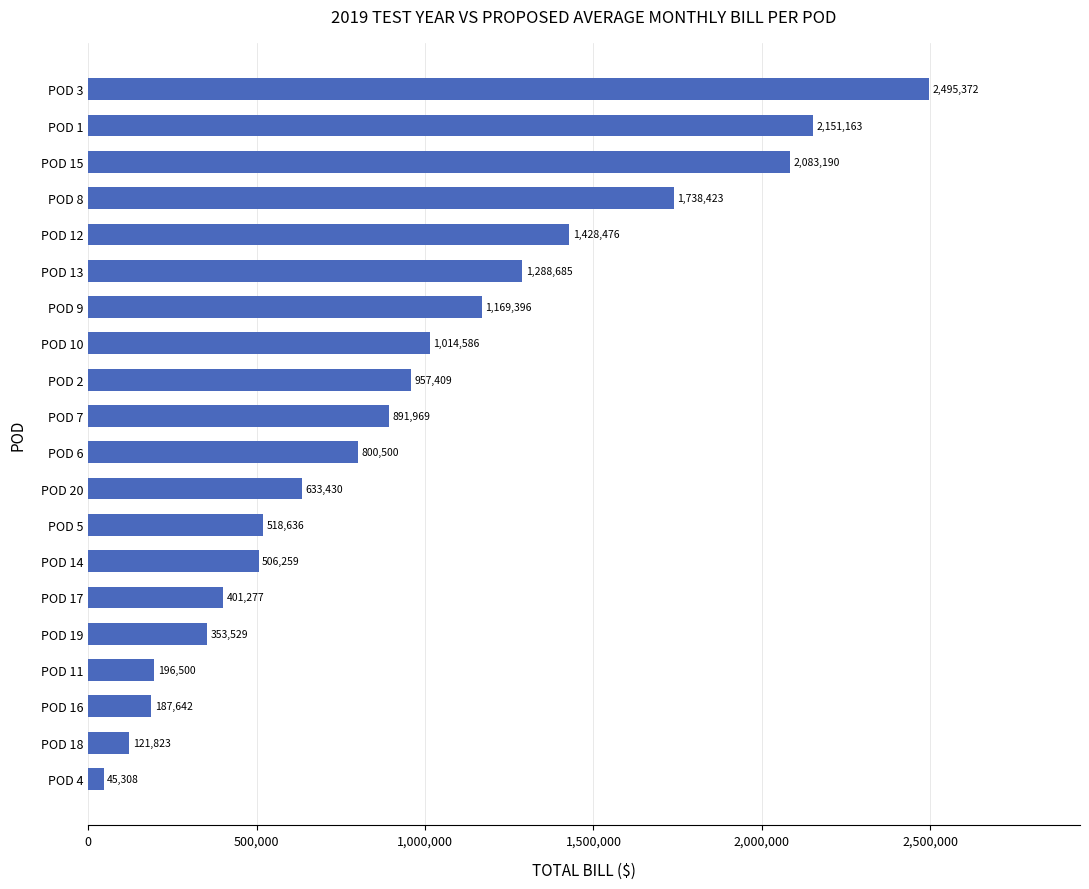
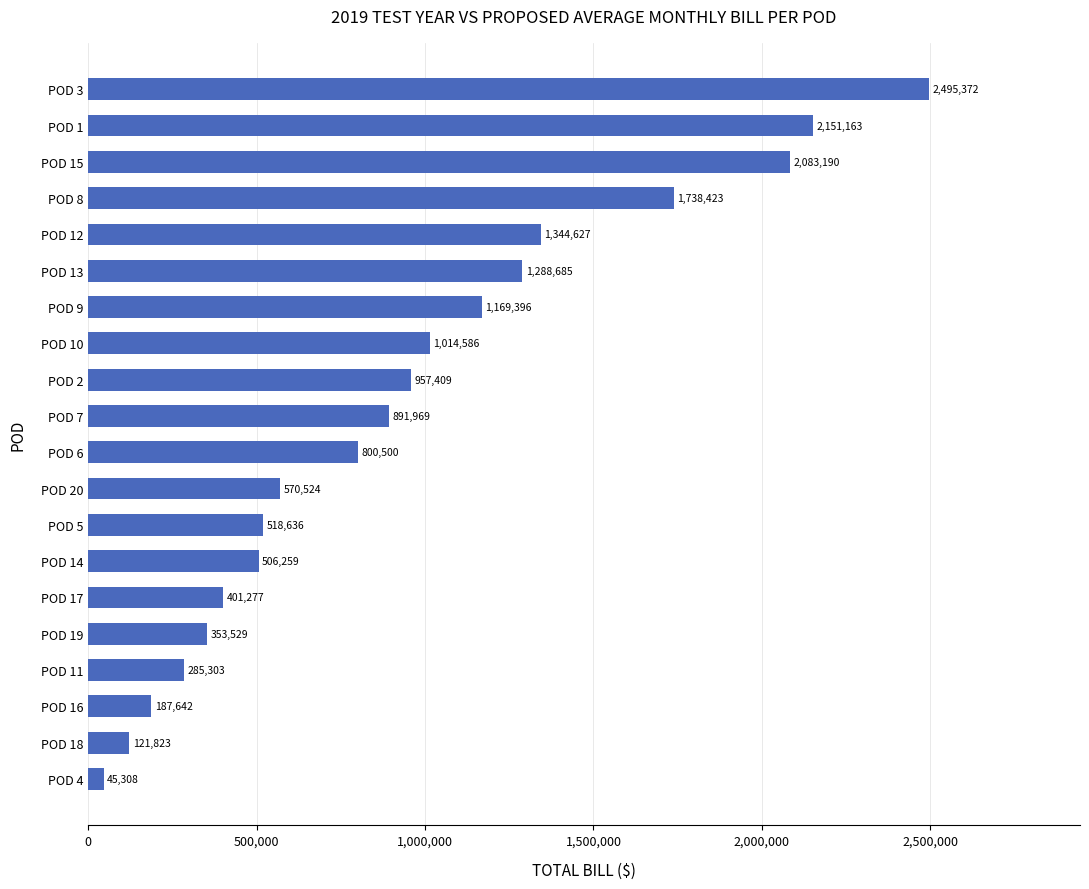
POD 12: 1,428,476 -> 1,344,627
POD 20: 633,430 -> 570,524
POD 11: 196,500 -> 285,303
